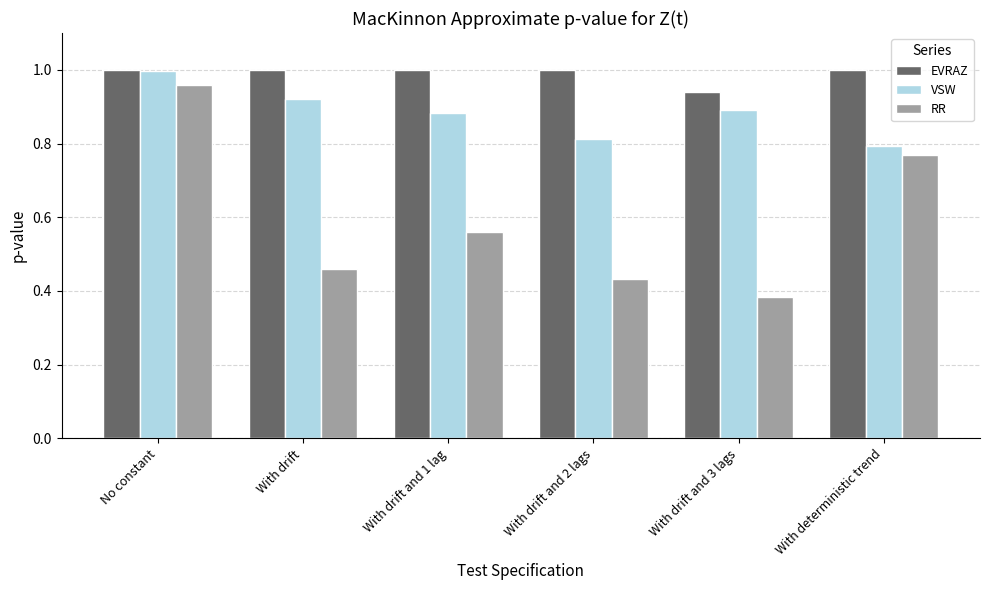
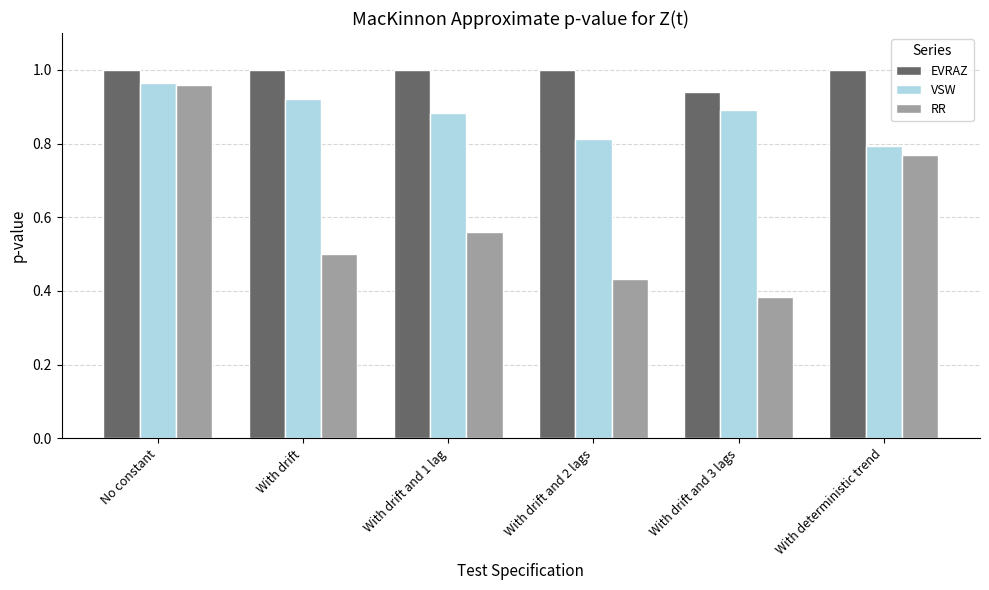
VSW, No constant: 1.00 -> 0.96
RR, With drift: 0.46 -> 0.50
